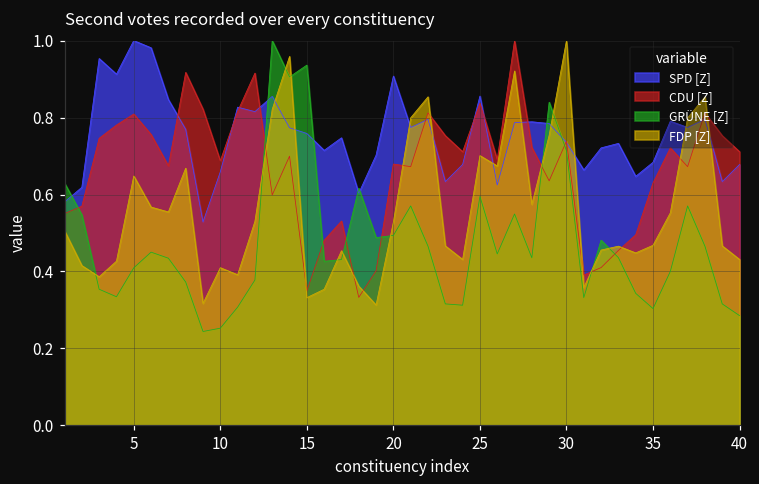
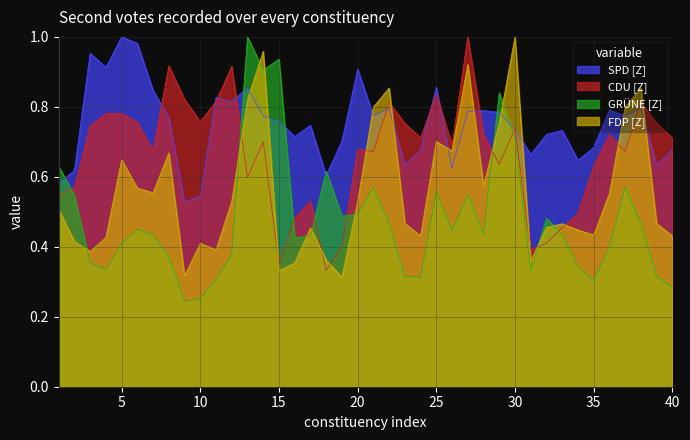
CDU [Z], 5: 0.81 -> 0.78
SPD [Z], 10: 0.66 -> 0.55
CDU [Z], 10: 0.69 -> 0.76
GRÜNE [Z], 25: 0.60 -> 0.56
FDP [Z], 35: 0.47 -> 0.43
